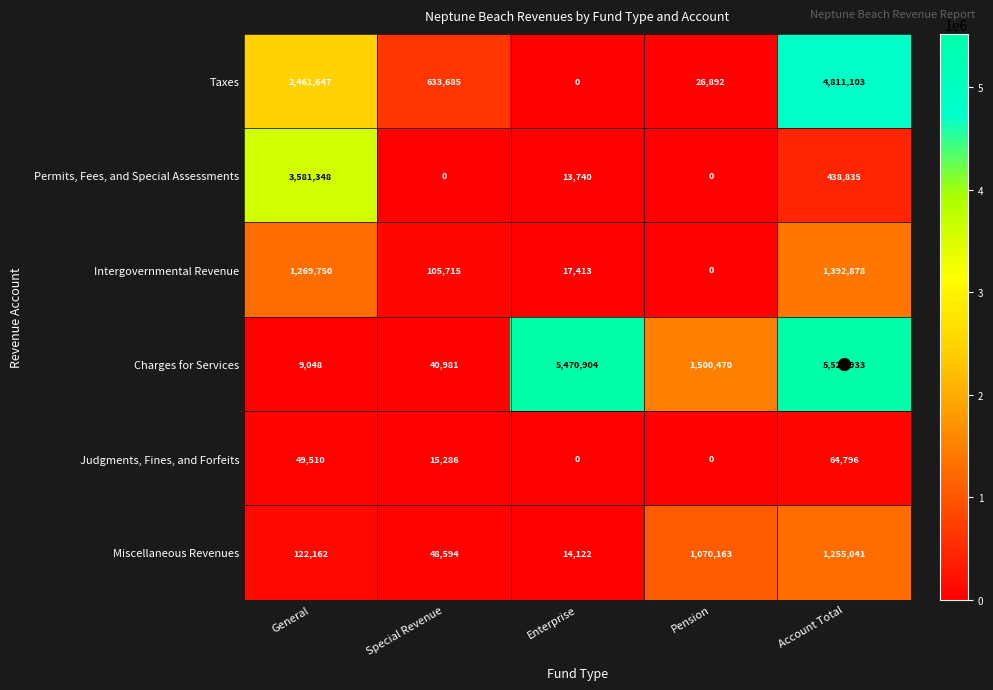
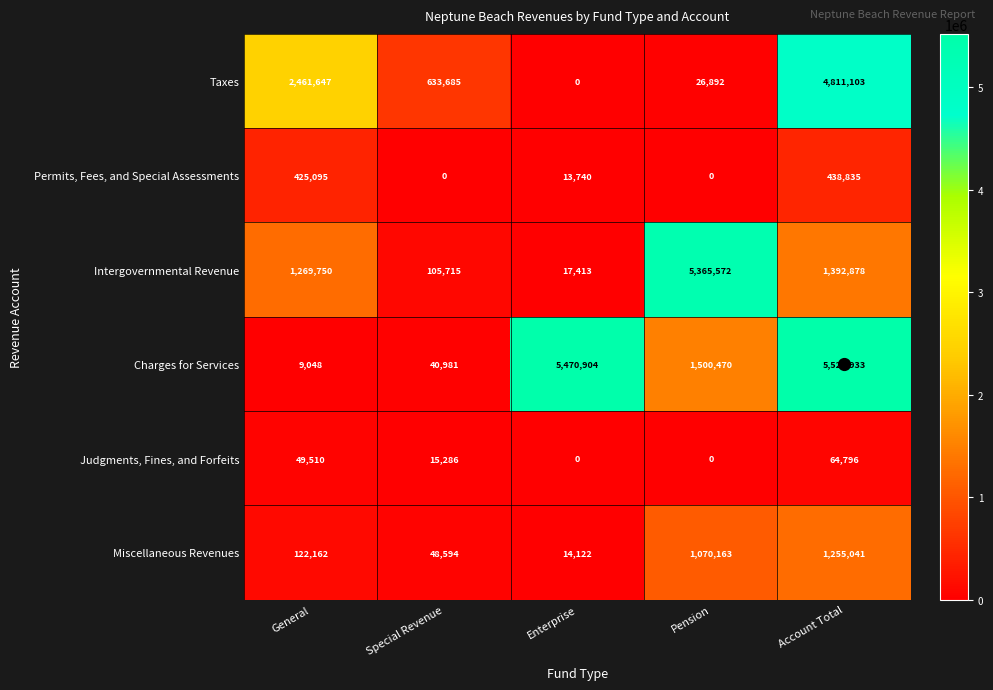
Permits, Fees, and Special Assessments, General: 3,581,348 -> 425,095
Intergovernmental Revenue, Pension: 0 -> 5,365,572
